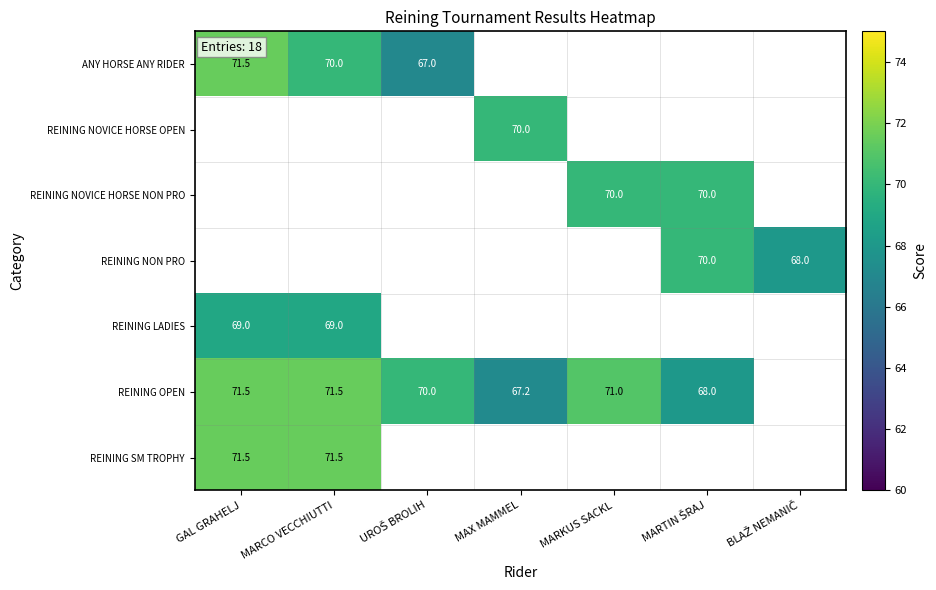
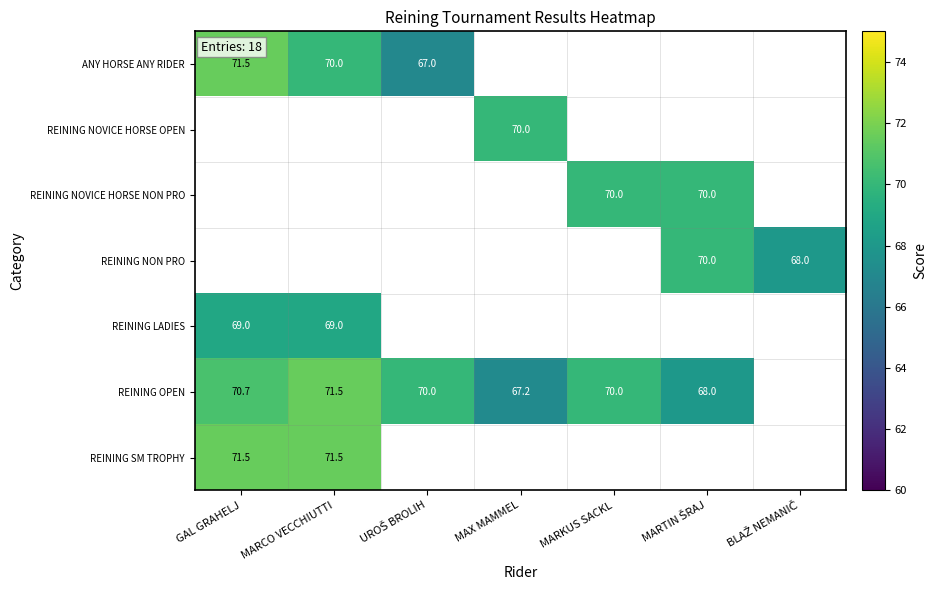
REINING OPEN, GAL GRAHELJ: 71.5 -> 70.7
REINING OPEN, MARKUS SACKL: 71.0 -> 70.0
